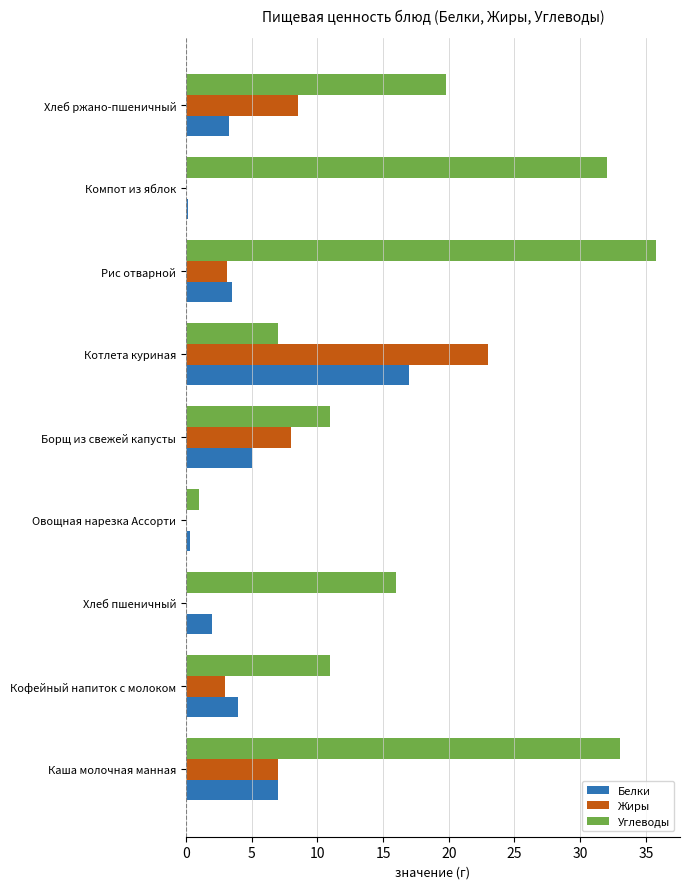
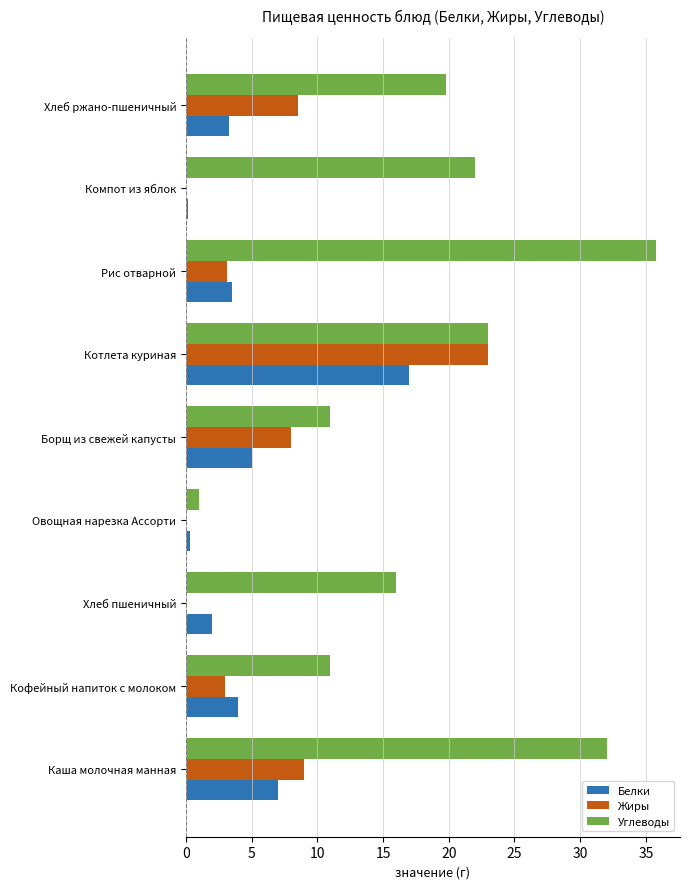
Углеводы, Компот из яблок: 32 -> 22
Углеводы, Котлета куриная: 7 -> 23
Углеводы, Каша молочная манная: 33 -> 32
Жиры, Каша молочная манная: 7 -> 9
